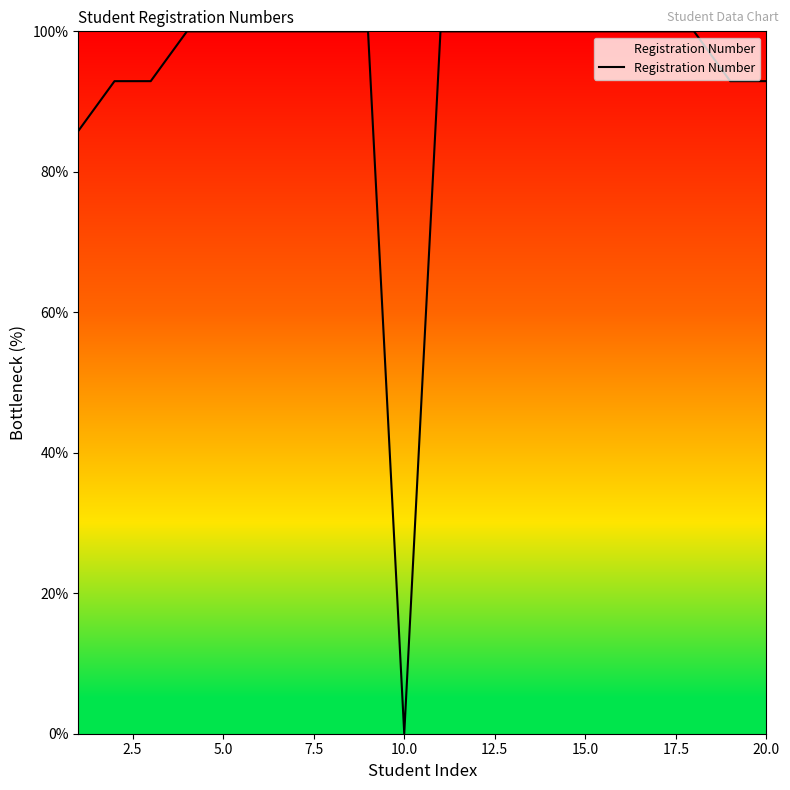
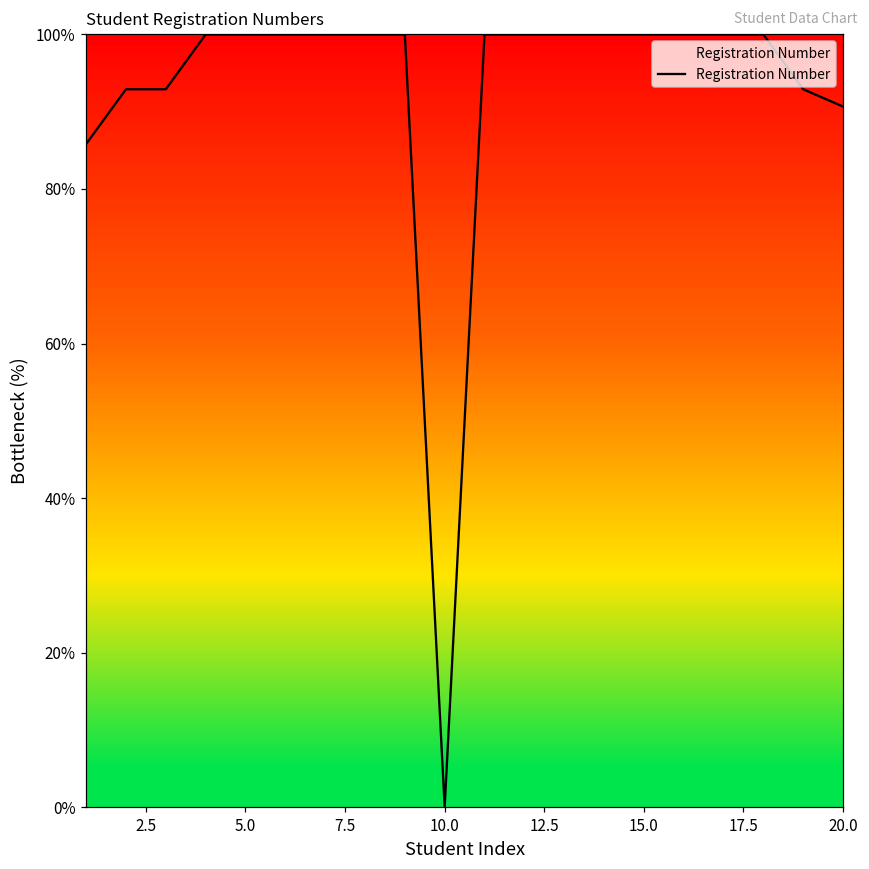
20.0: 93% -> 91%
